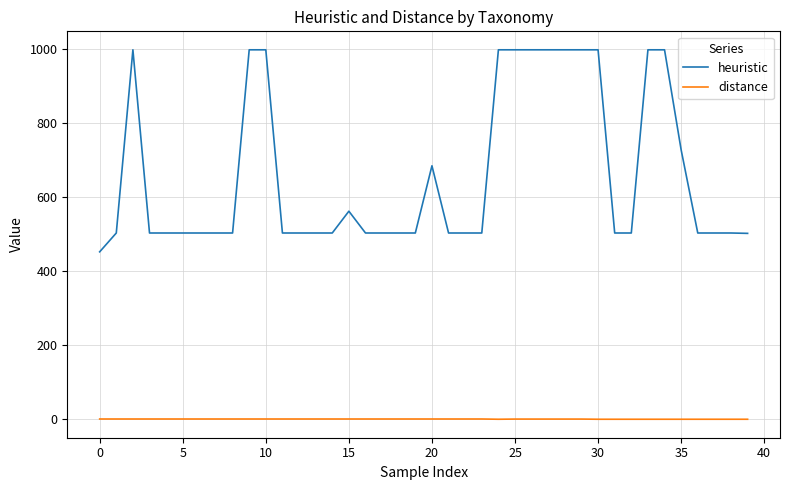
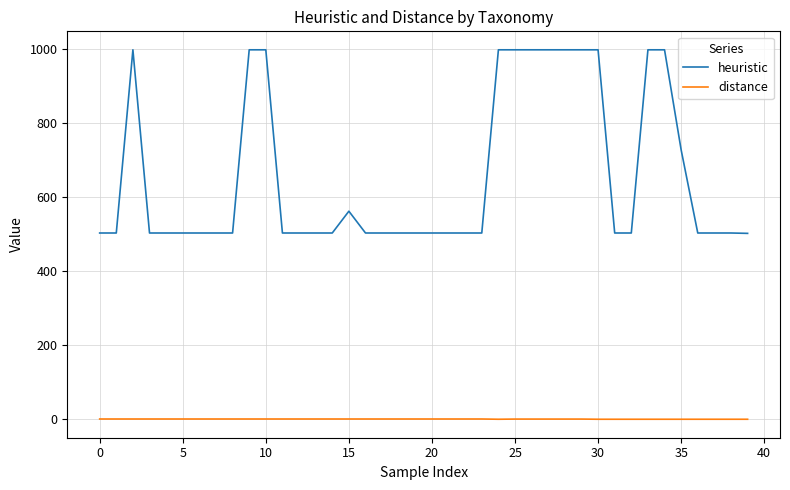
heuristic, 0: 450 -> 500
heuristic, 20: 690 -> 500
